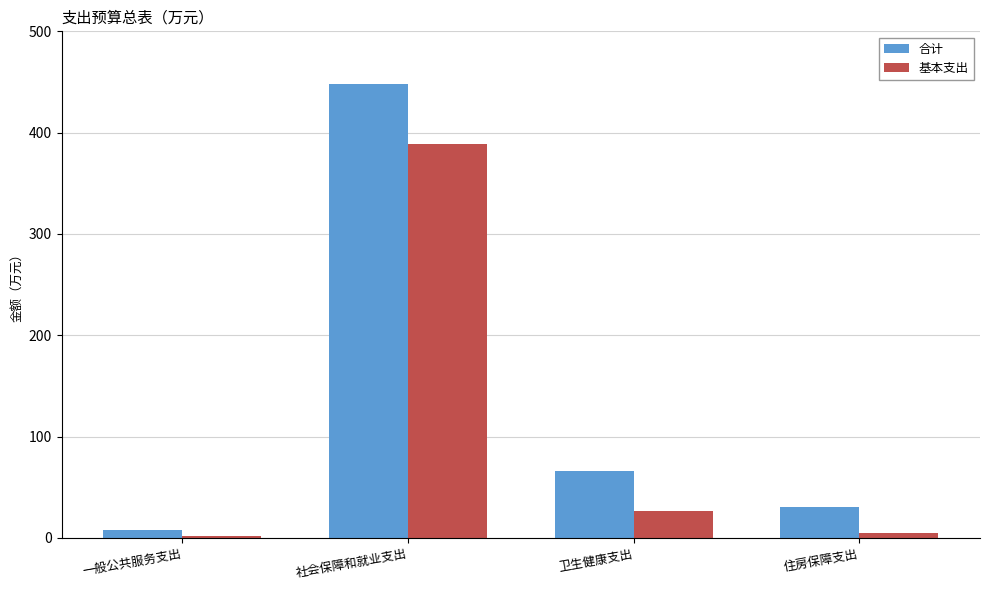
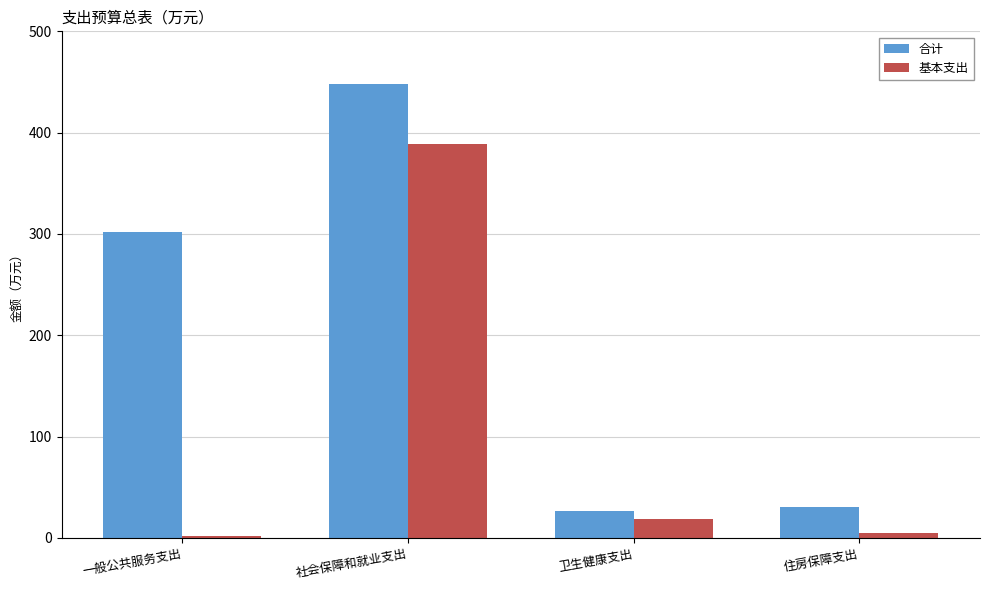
合计, 一般公共服务支出: 8 -> 301
合计, 卫生健康支出: 66 -> 27
基本支出, 卫生健康支出: 27 -> 19
